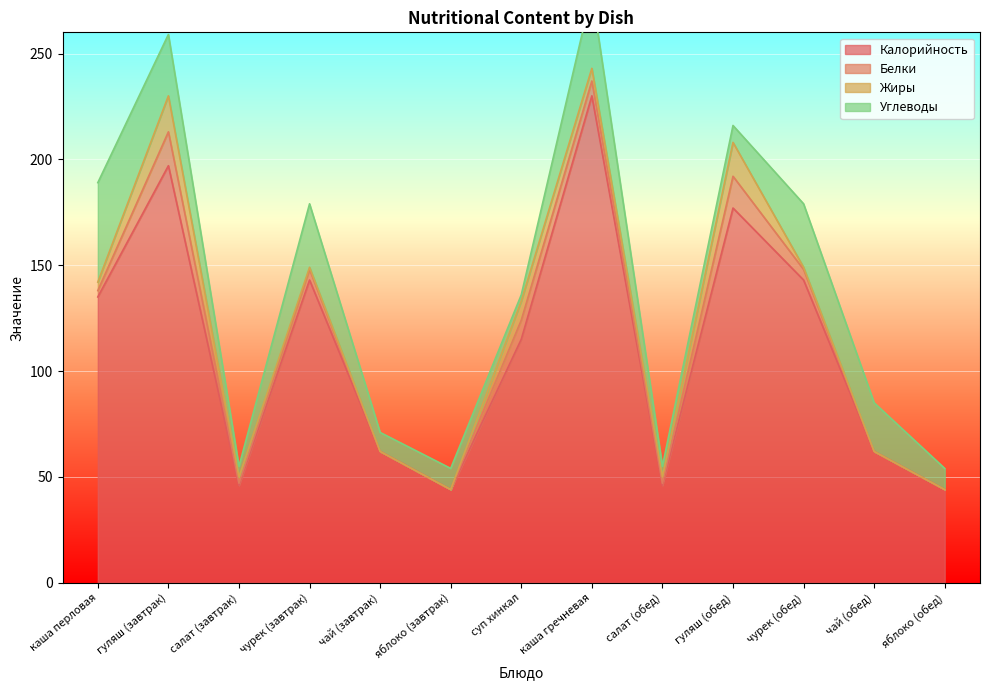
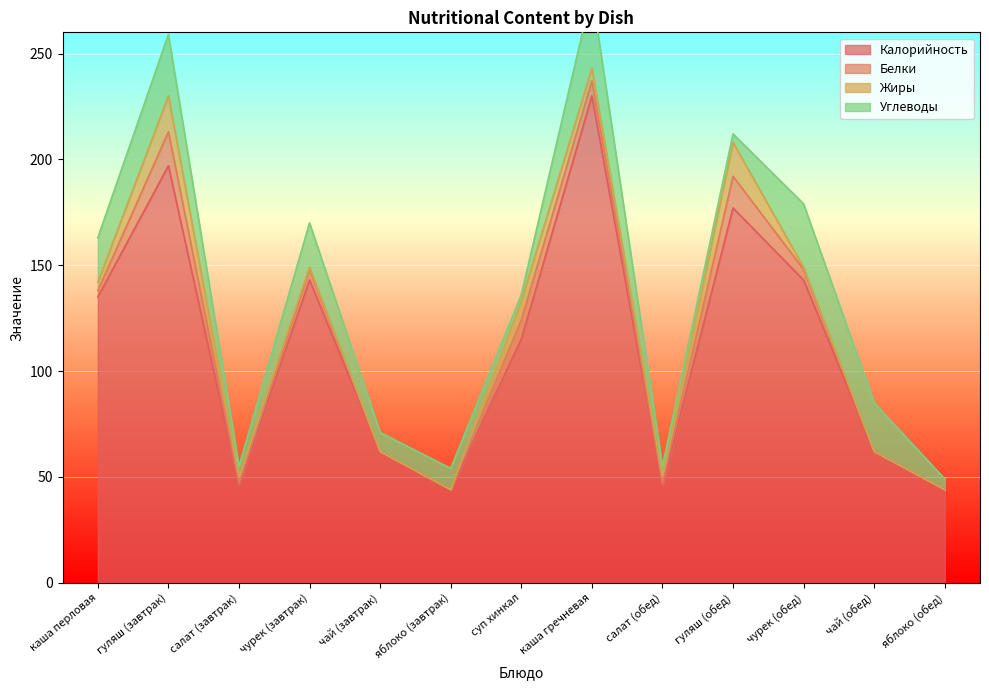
Углеводы, каша перловая: 47 -> 21
Углеводы, чурек (завтрак): 30 -> 21
Углеводы, гуляш (обед): 8 -> 4
Углеводы, яблоко (обед): 10 -> 5
